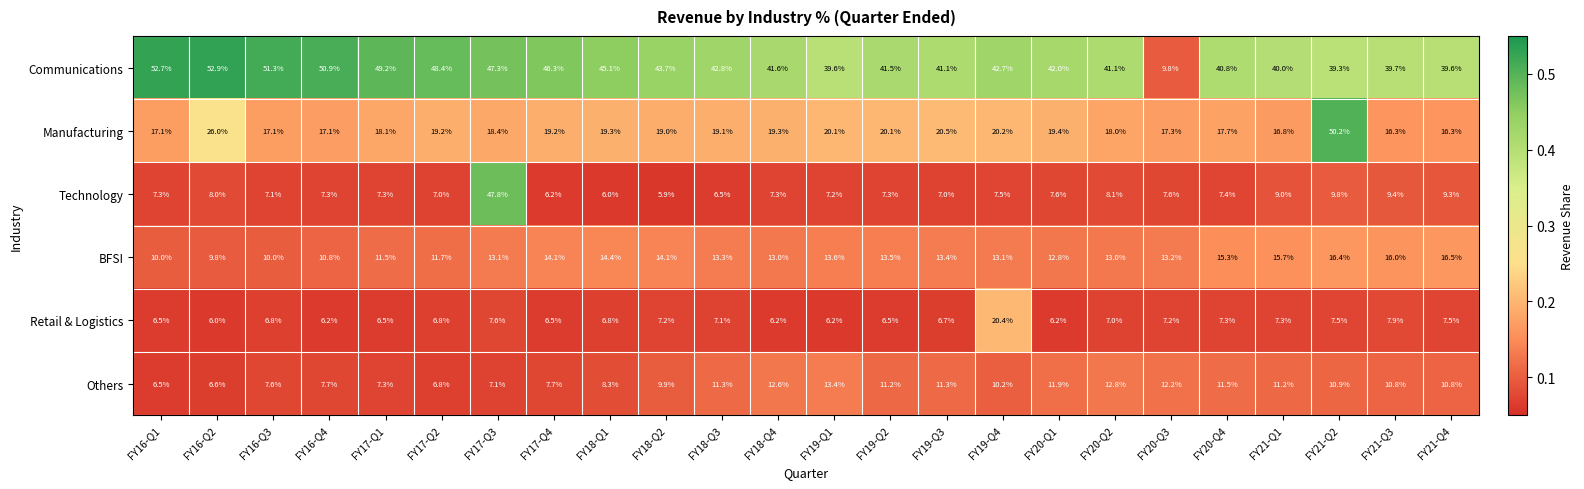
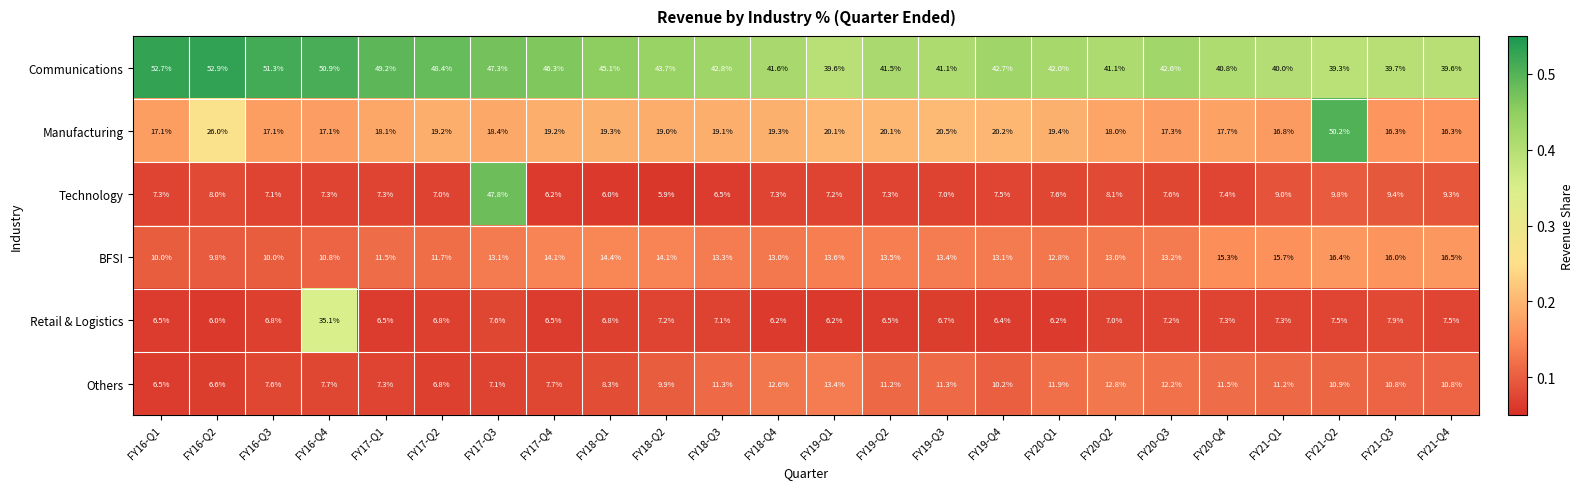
Communications, FY20-Q3: 9.8% -> 42.6%
Retail & Logistics, FY16-Q4: 6.2% -> 35.1%
Retail & Logistics, FY19-Q4: 20.4% -> 6.4%
